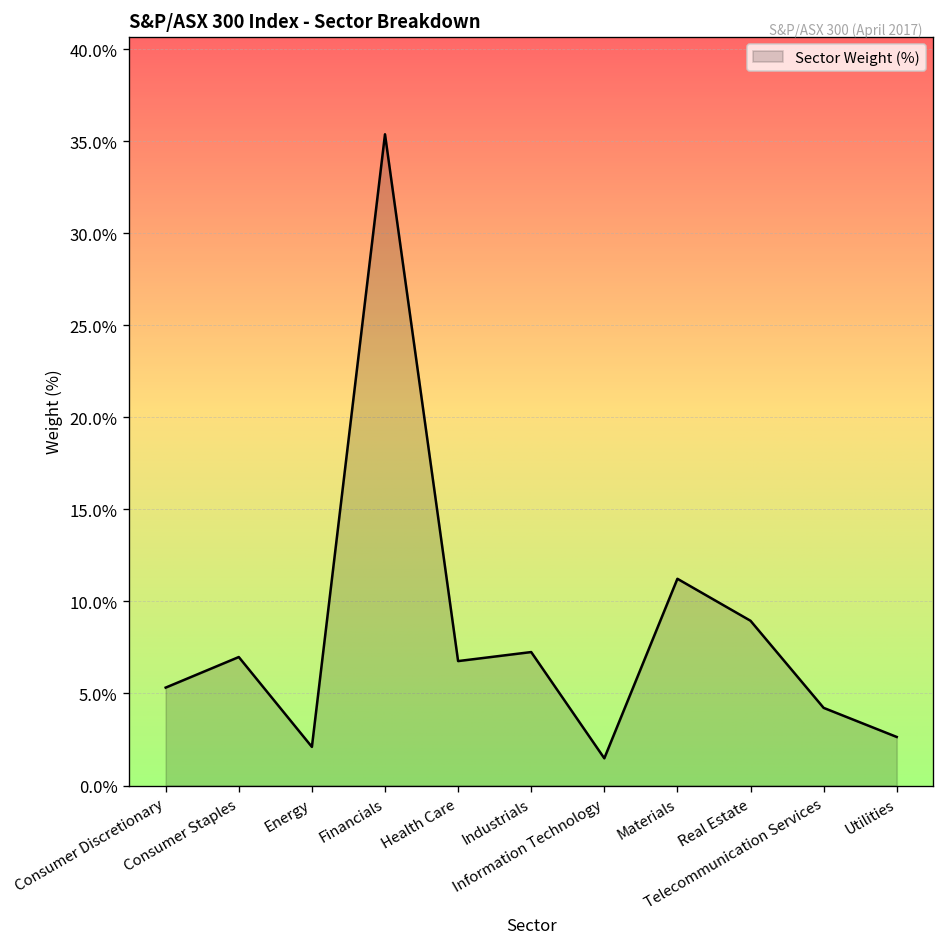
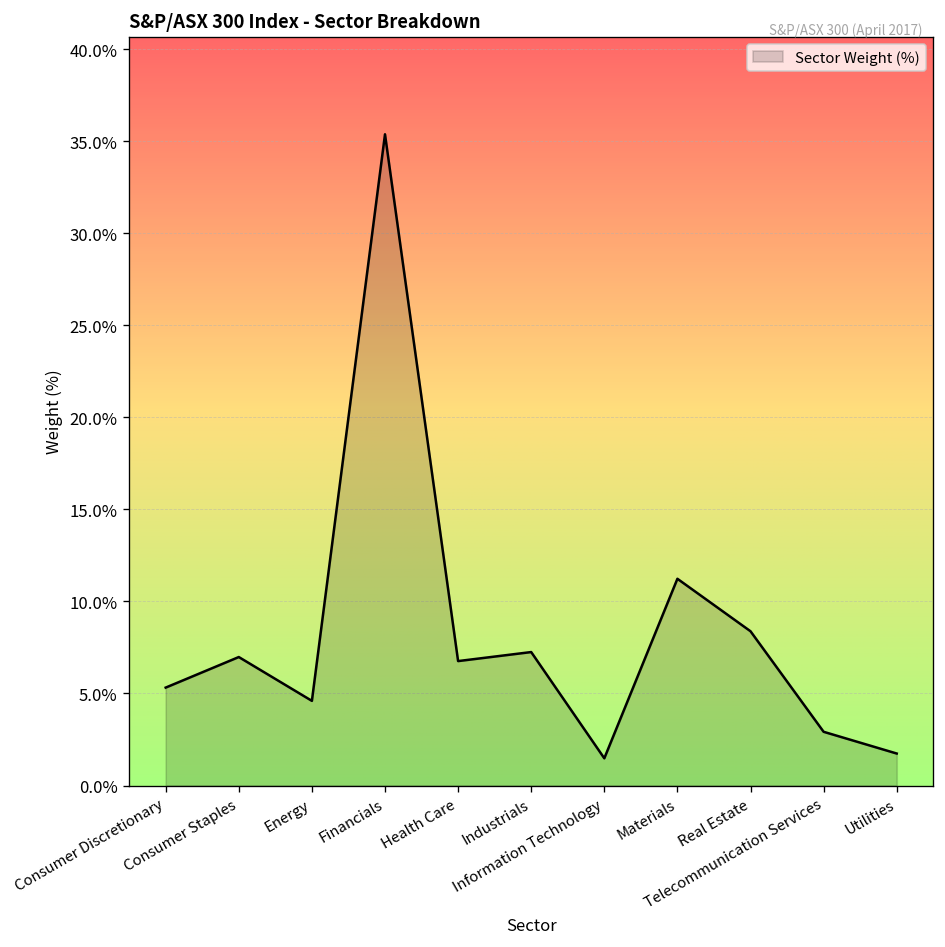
Energy: 2.1% -> 4.6%
Real Estate: 9.0% -> 8.4%
Telecommunication Services: 4.2% -> 2.9%
Utilities: 2.6% -> 1.7%
